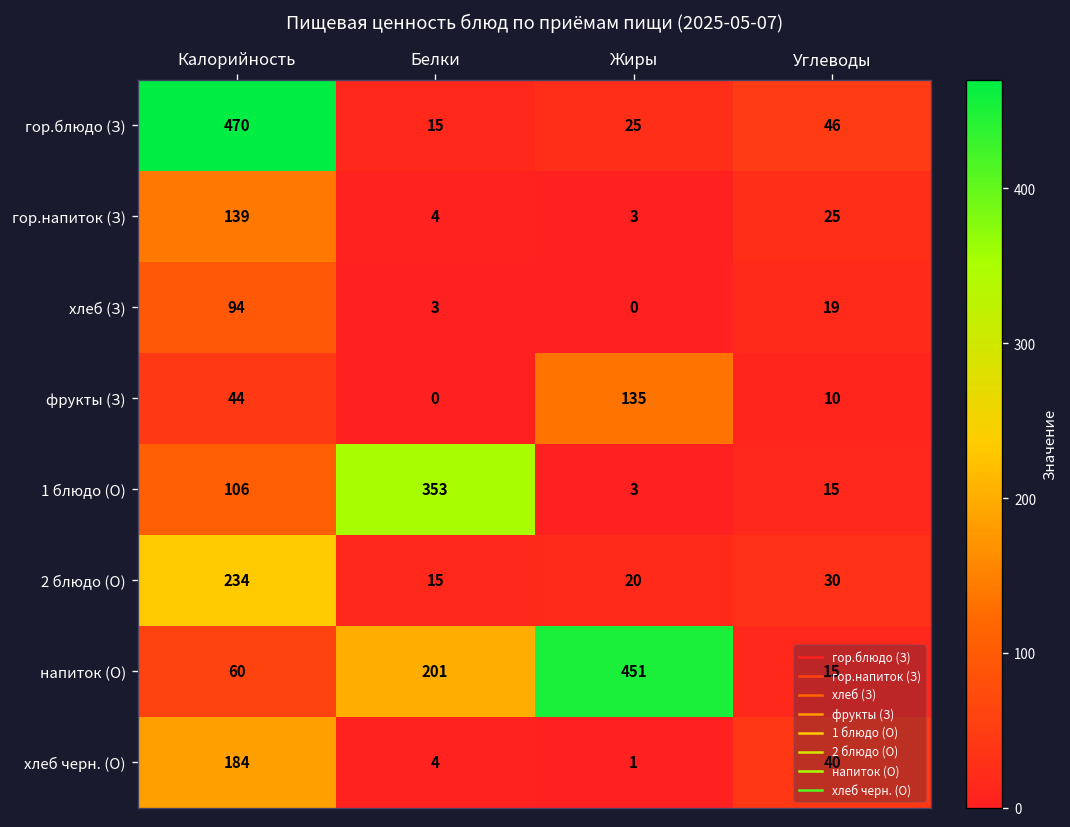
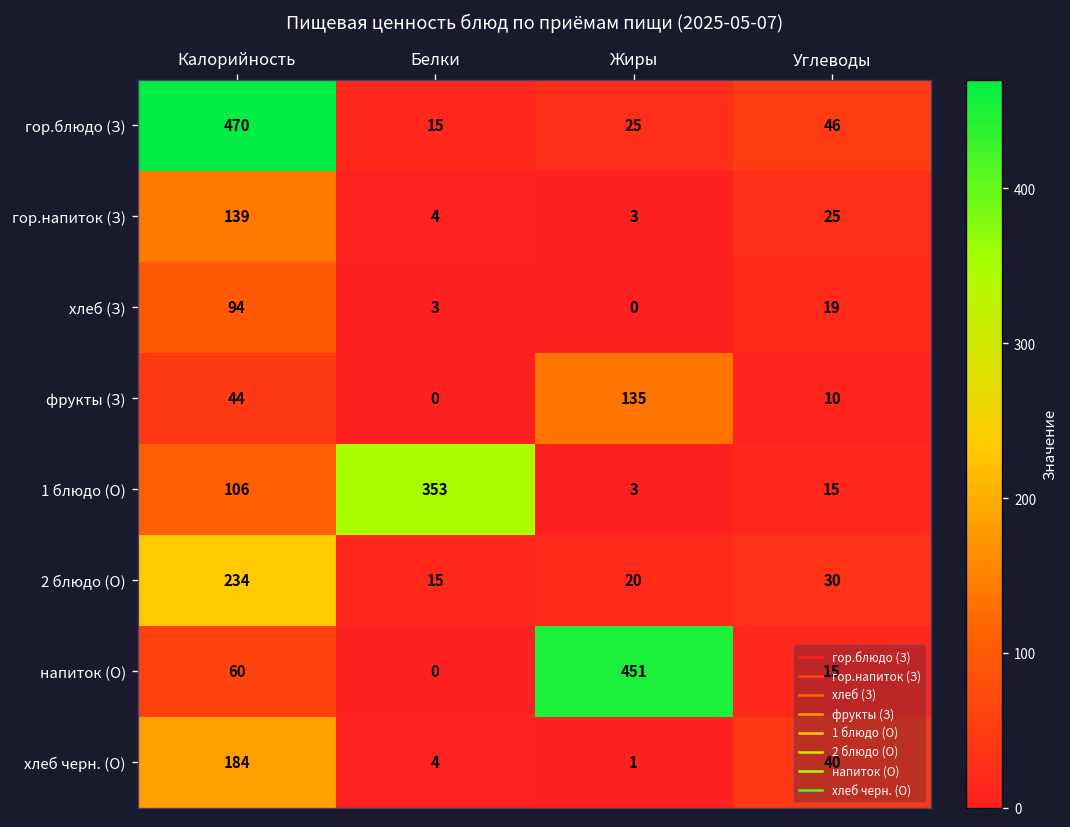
напиток (О), Белки: 201 -> 0
